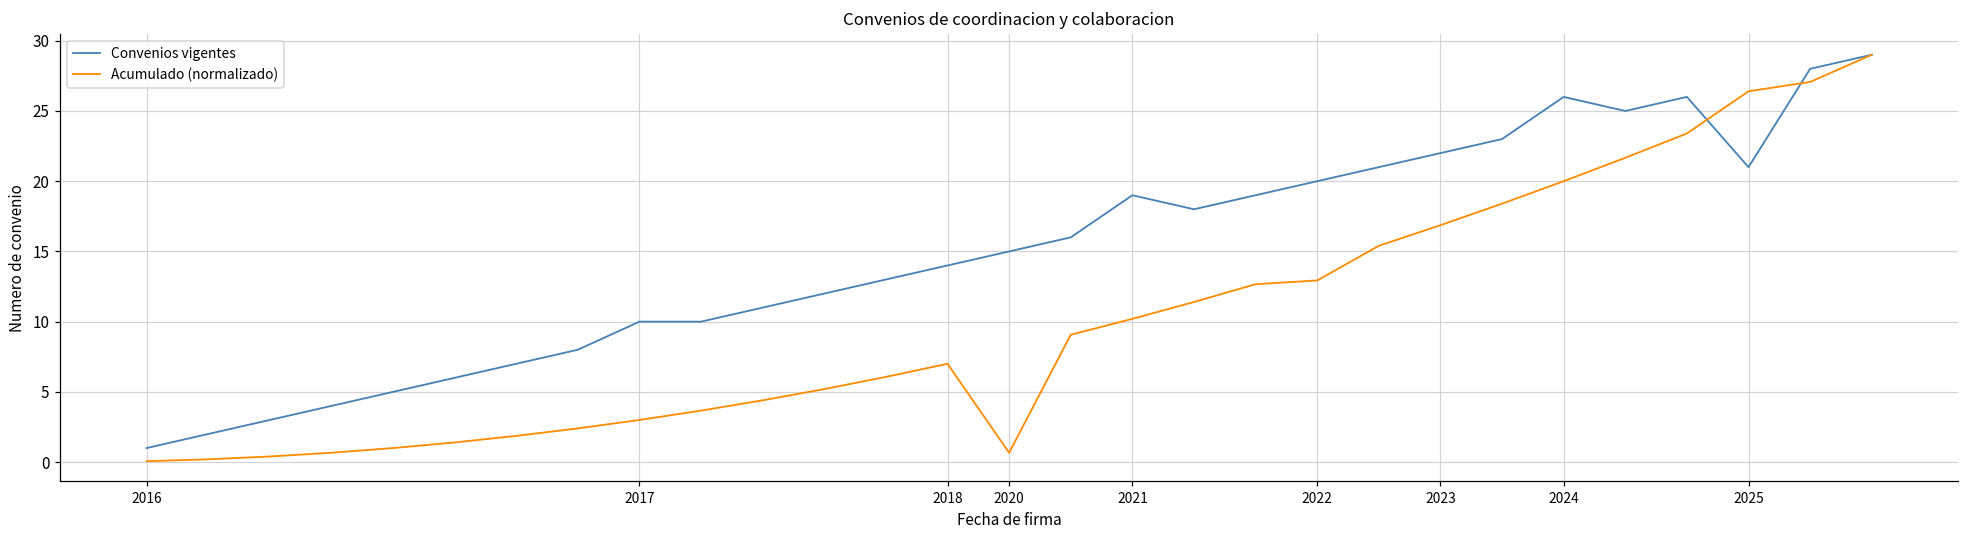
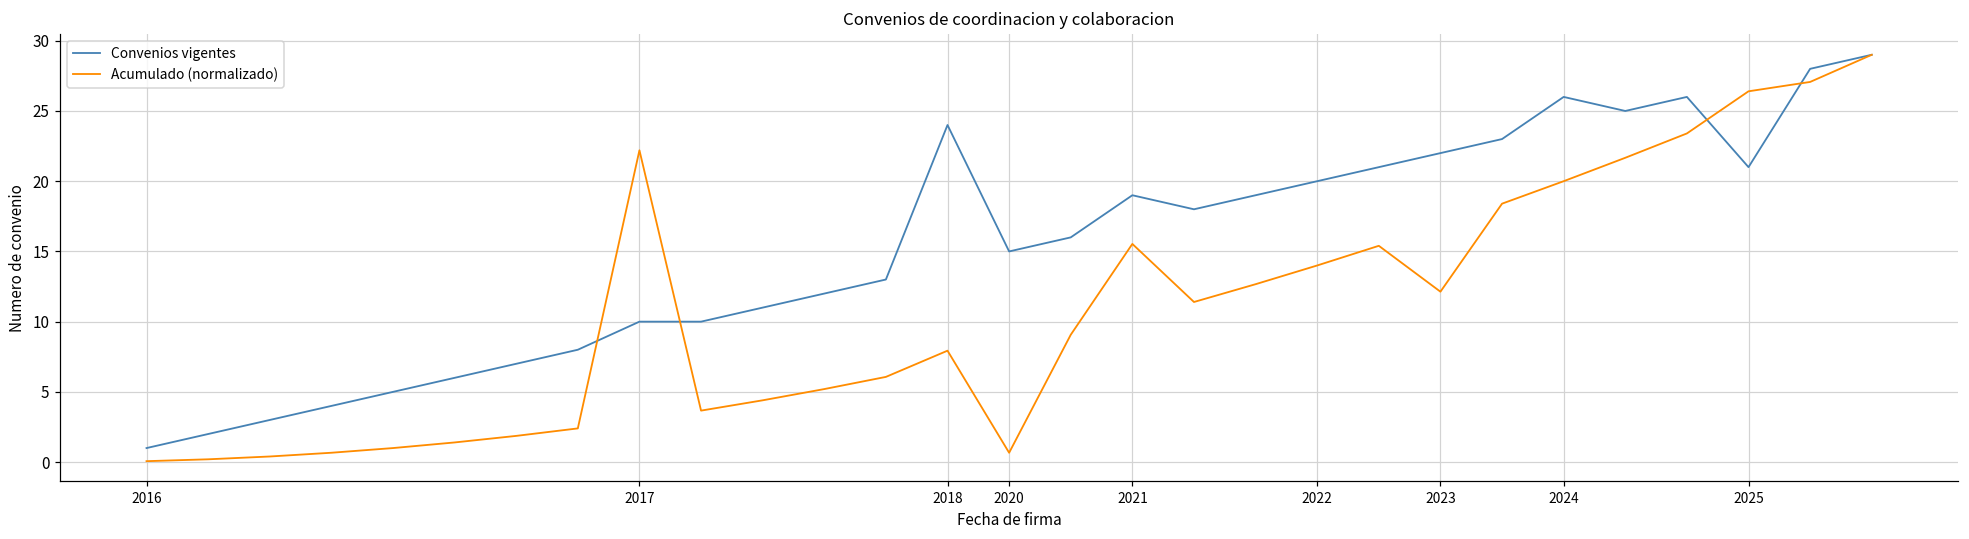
Acumulado (normalizado), 2017: 3.0 -> 22.2
Convenios vigentes, 2018: 14 -> 24
Acumulado (normalizado), 2018: 7.0 -> 7.9
Acumulado (normalizado), 2021: 10.2 -> 15.5
Acumulado (normalizado), 2022: 12.9 -> 14.0
Acumulado (normalizado), 2023: 16.9 -> 12.1
